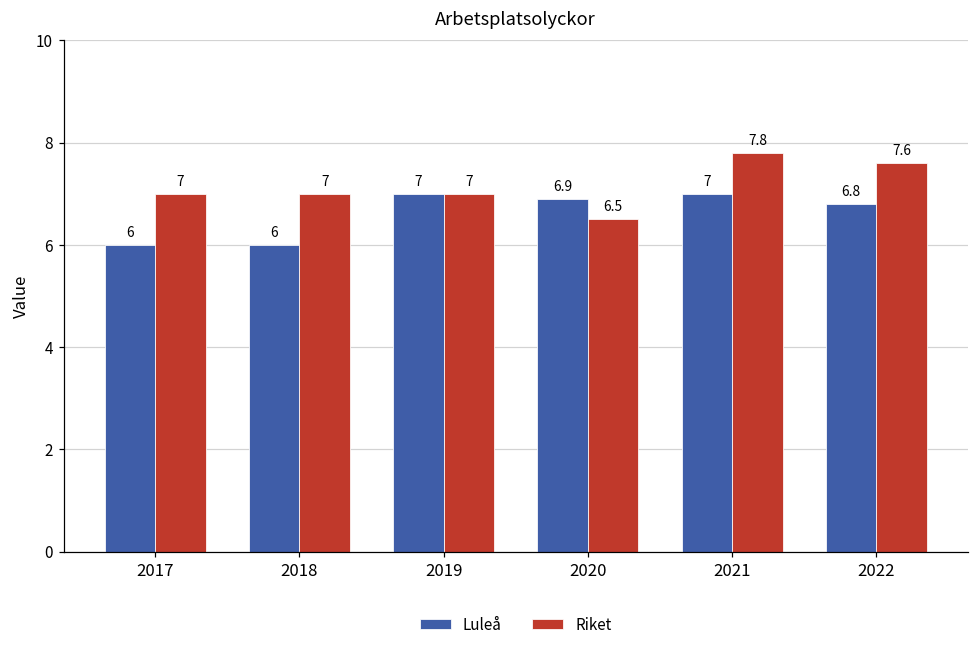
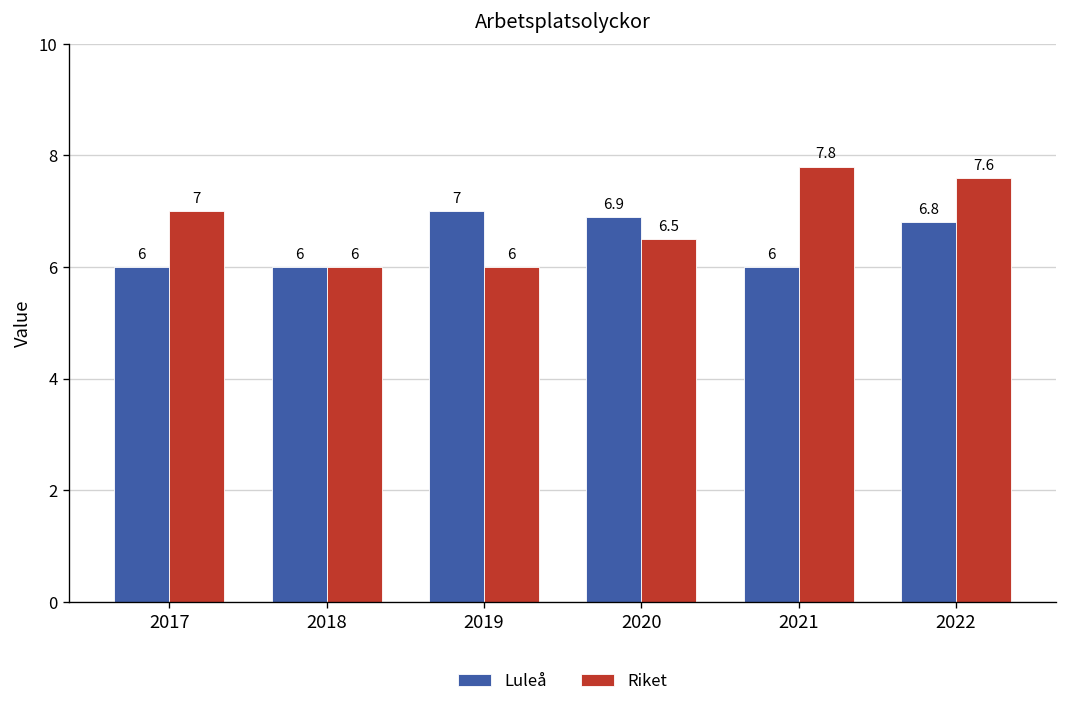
Riket, 2018: 7 -> 6
Riket, 2019: 7 -> 6
Luleå, 2021: 7 -> 6
